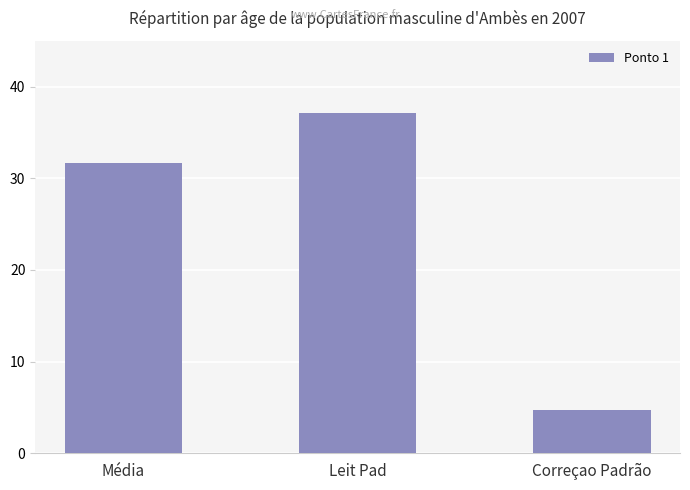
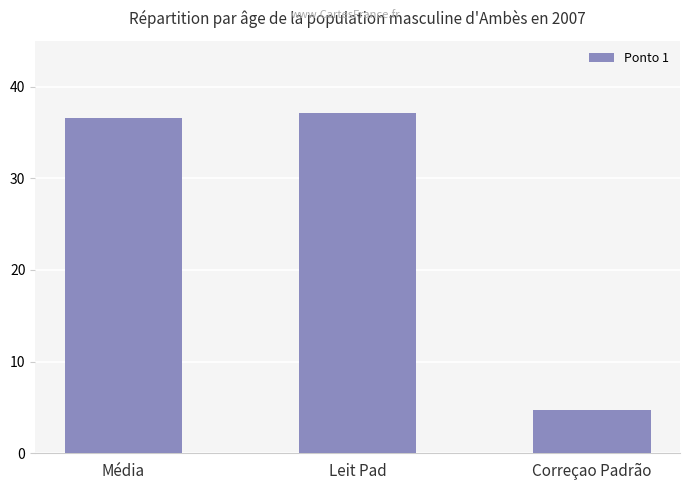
Média: 32 -> 37
